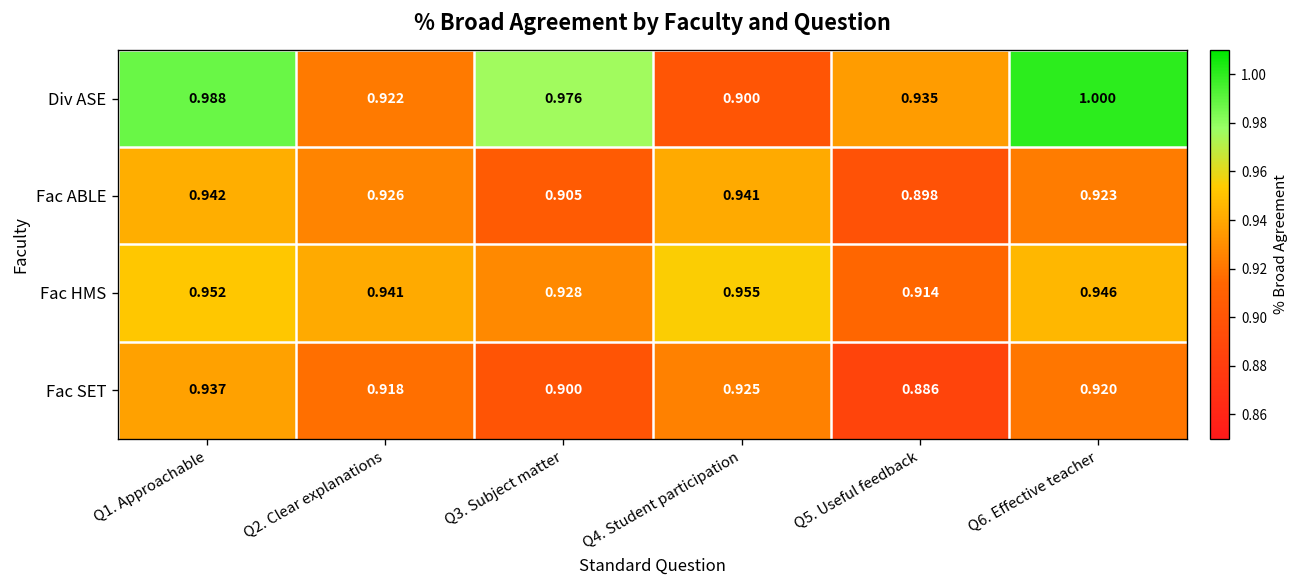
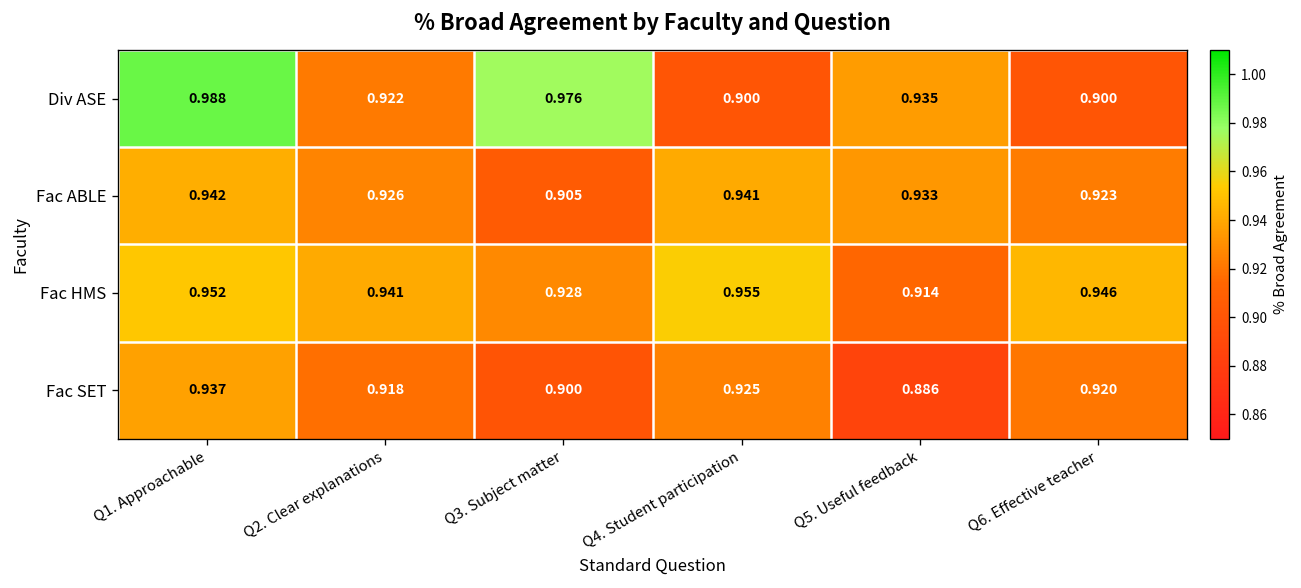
Div ASE, Q6. Effective teacher: 1.000 -> 0.900
Fac ABLE, Q5. Useful feedback: 0.898 -> 0.933
